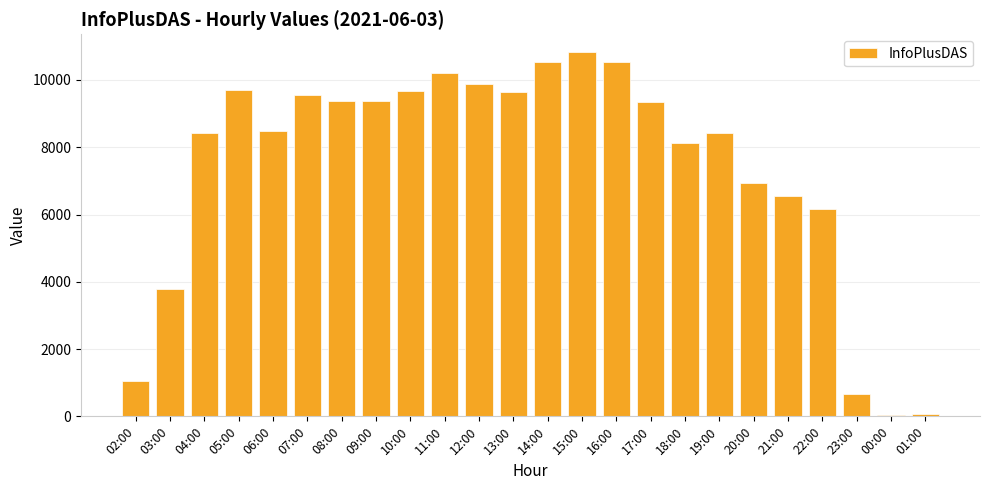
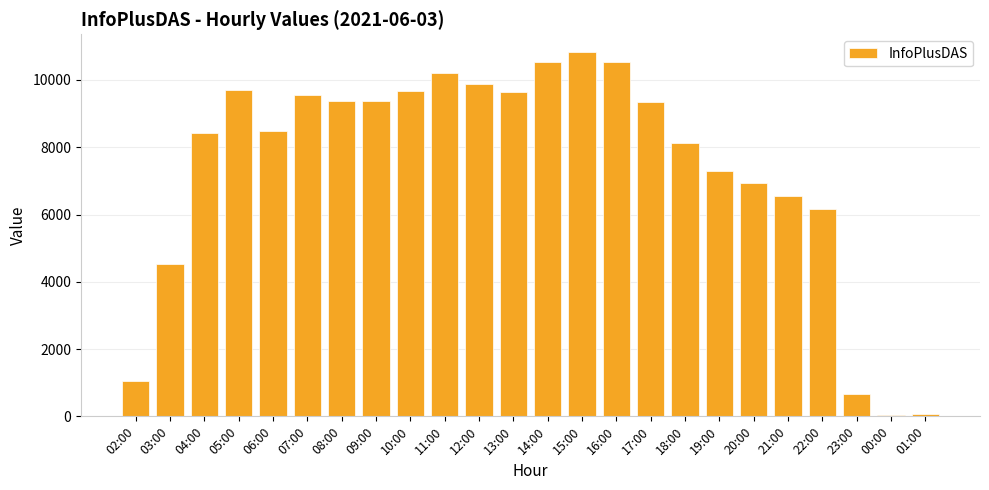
03:00: 3800 -> 4500
19:00: 8400 -> 7300
